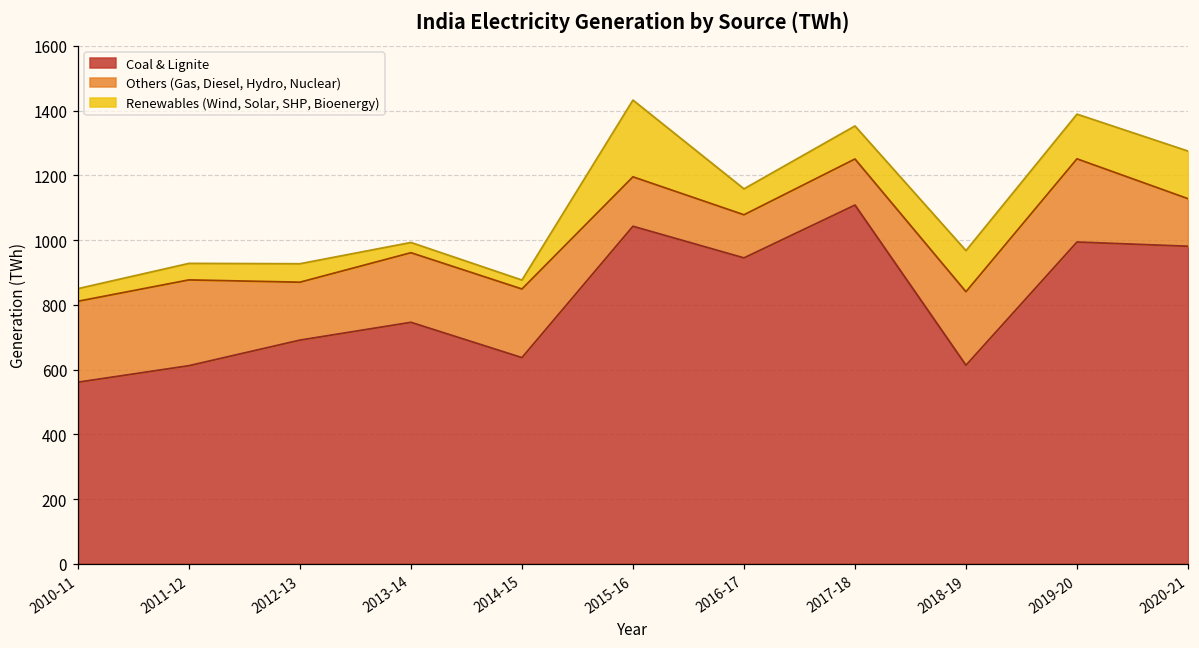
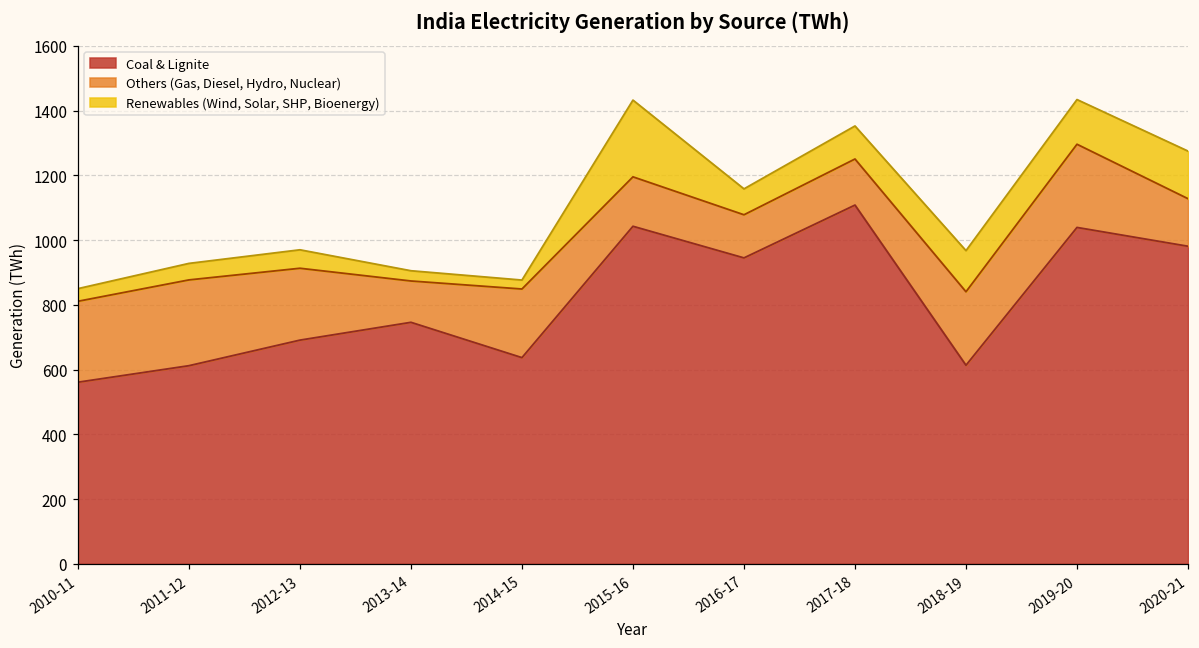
Others (Gas, Diesel, Hydro, Nuclear), 2012-13: 180 -> 220
Others (Gas, Diesel, Hydro, Nuclear), 2013-14: 220 -> 130
Coal & Lignite, 2019-20: 990 -> 1040
